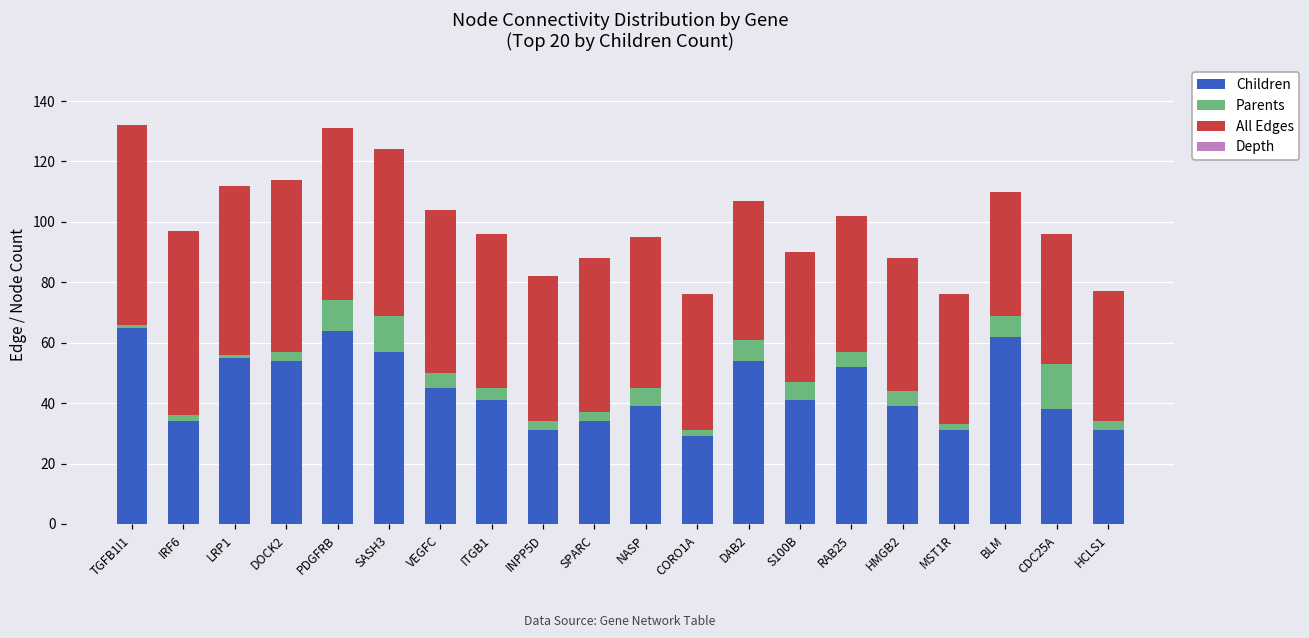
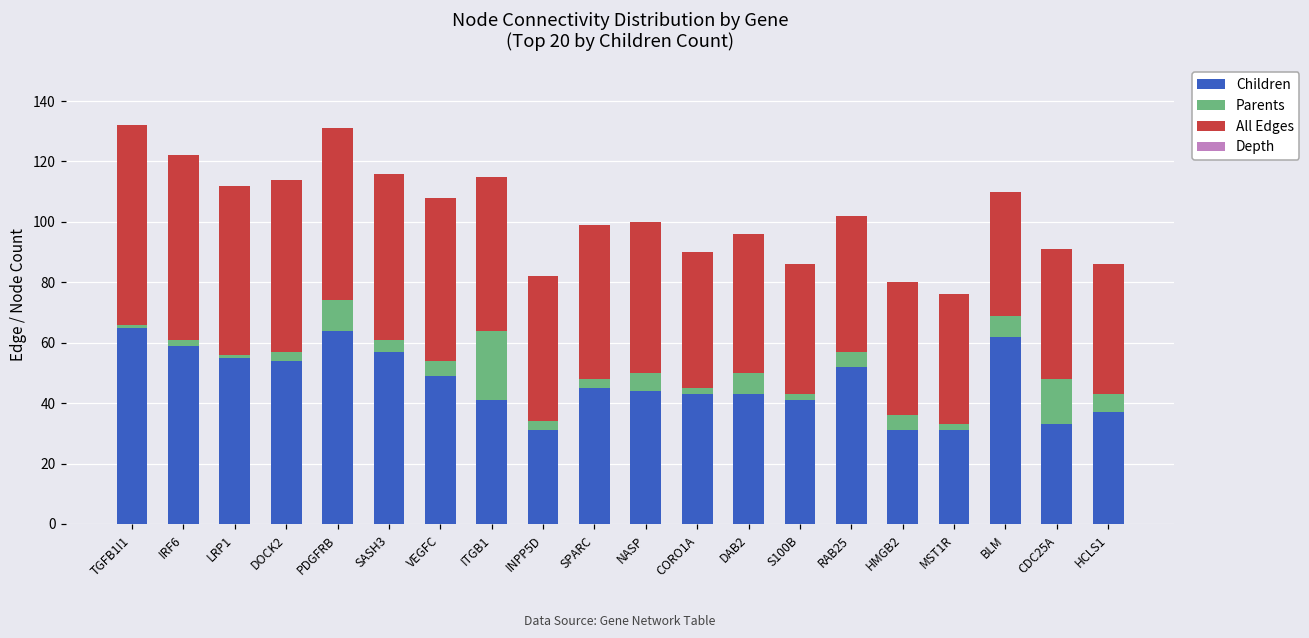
Children, IRF6: 34 -> 59
Parents, SASH3: 12 -> 4
Children, VEGFC: 45 -> 49
Parents, ITGB1: 4 -> 23
Children, SPARC: 34 -> 45
Children, NASP: 39 -> 44
Children, CORO1A: 29 -> 43
Children, DAB2: 54 -> 43
Parents, S100B: 6 -> 2
Children, HMGB2: 39 -> 31
Children, CDC25A: 38 -> 33
Children, HCLS1: 31 -> 37
Parents, HCLS1: 3 -> 6
